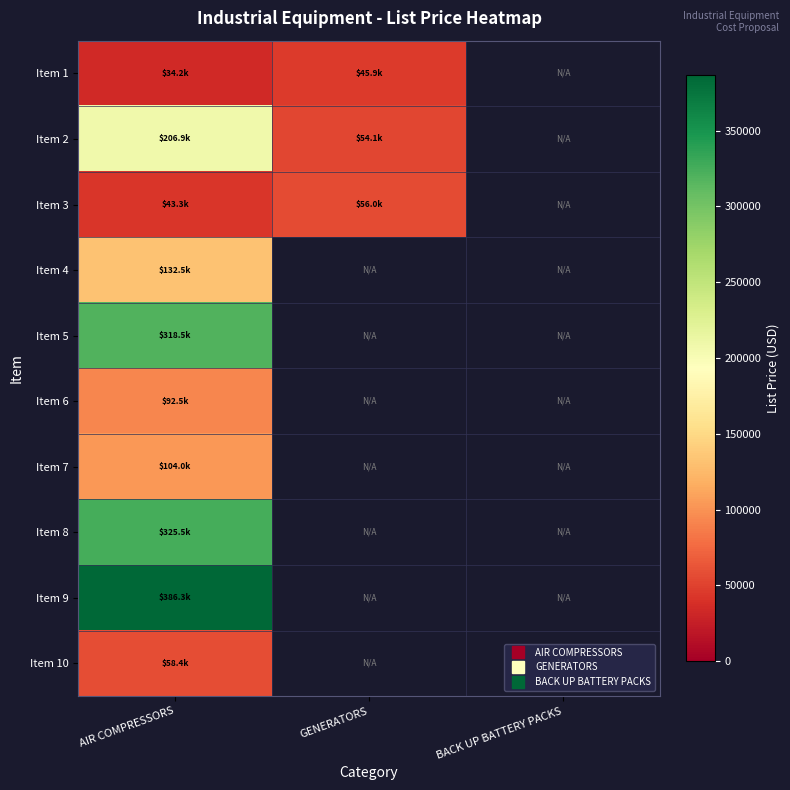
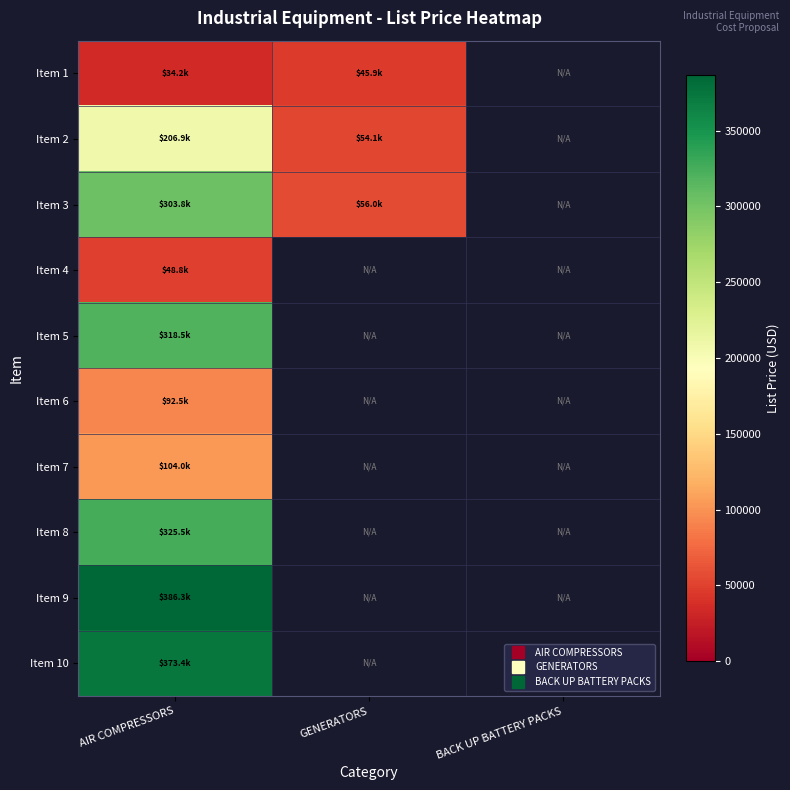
Item 3, AIR COMPRESSORS: $43.3k -> $303.8k
Item 4, AIR COMPRESSORS: $132.5k -> $48.8k
Item 10, AIR COMPRESSORS: $58.4k -> $373.4k
